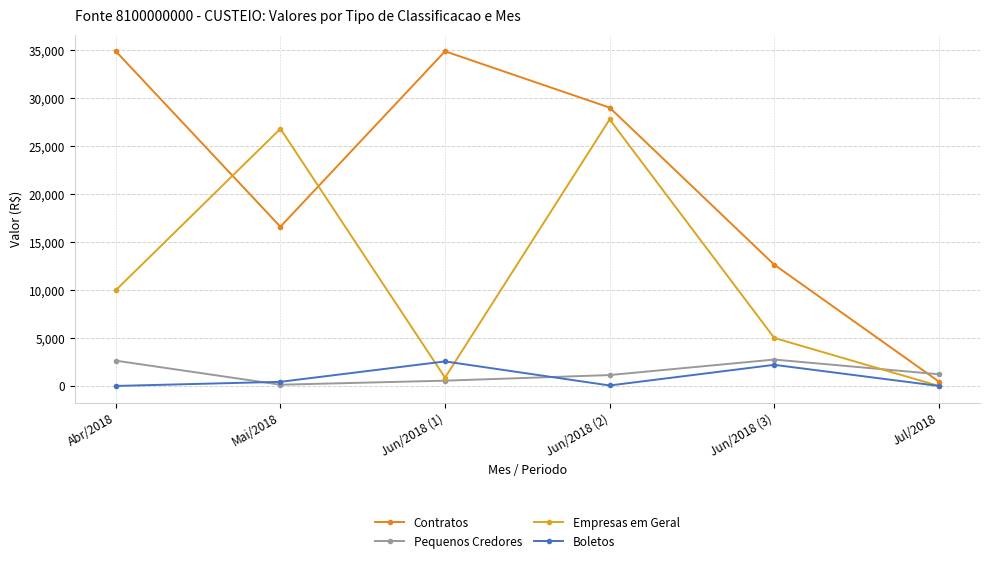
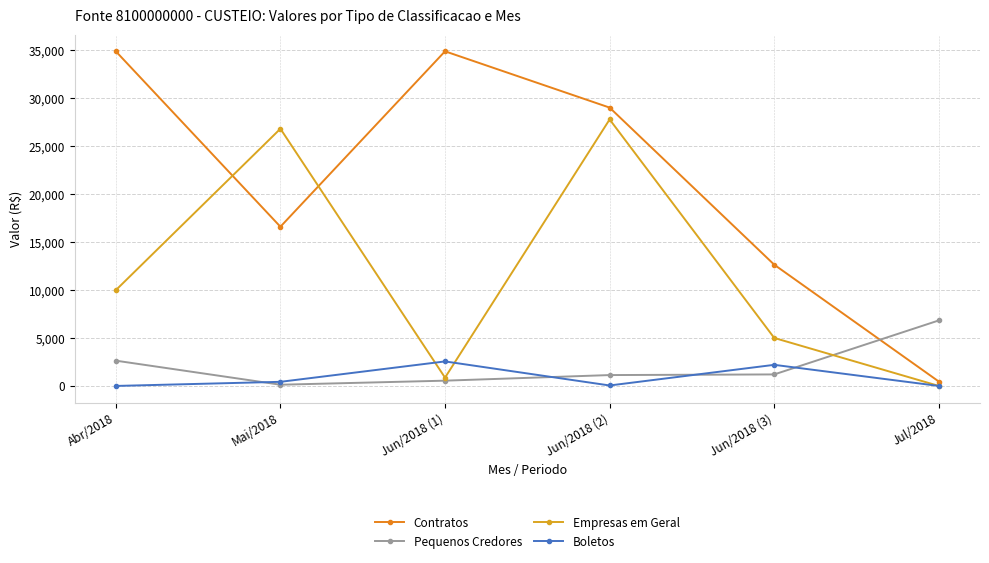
Pequenos Credores, Jun/2018 (3): 3,000 -> 1,000
Pequenos Credores, Jul/2018: 1,000 -> 7,000
